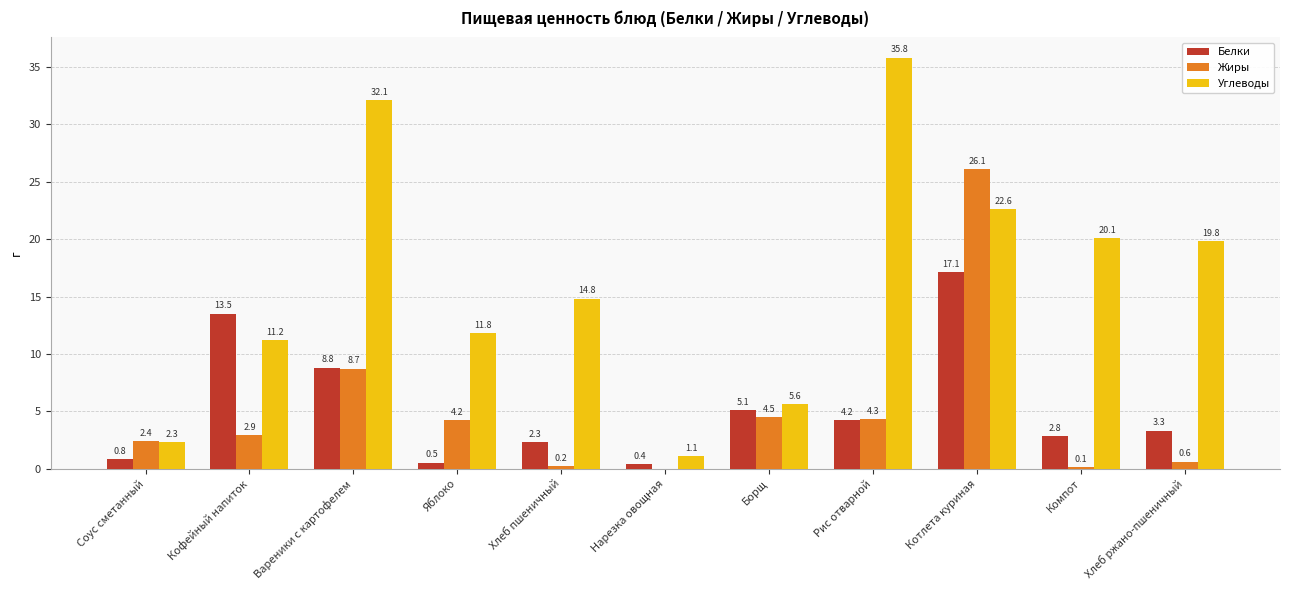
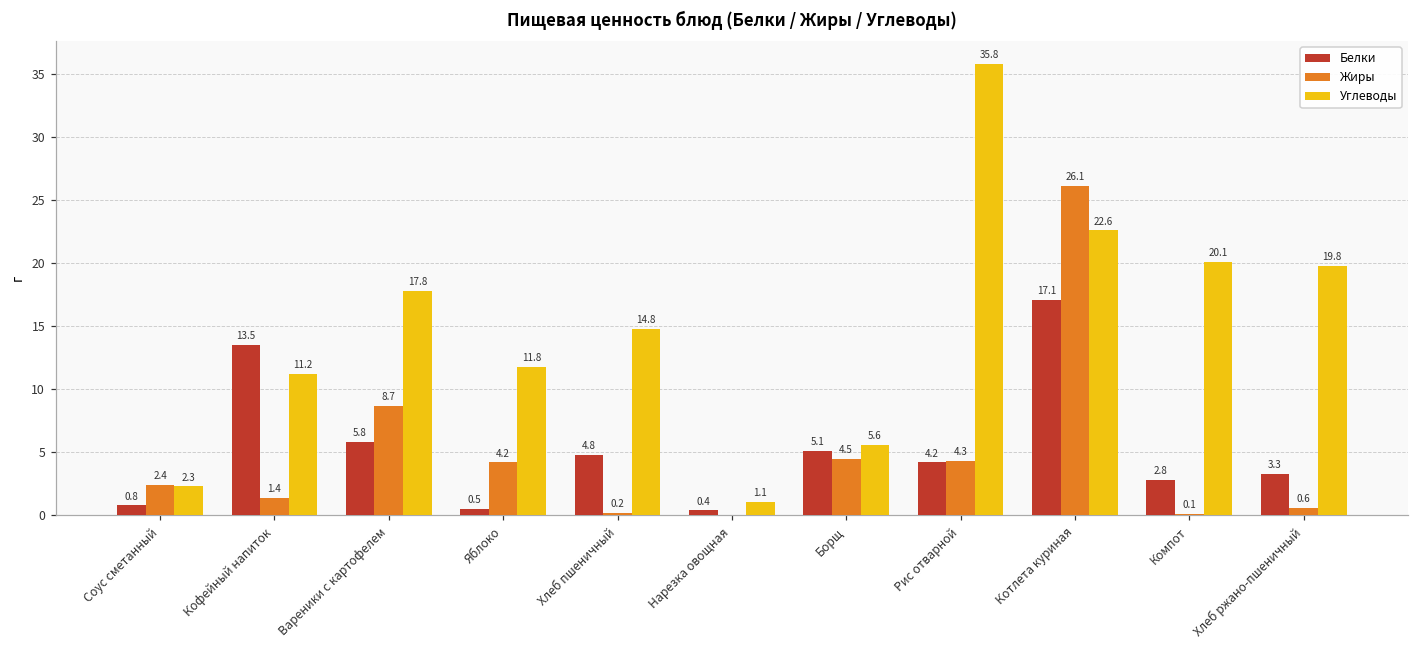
Жиры, Кофейный напиток: 2.9 -> 1.4
Белки, Вареники с картофелем: 8.8 -> 5.8
Углеводы, Вареники с картофелем: 32.1 -> 17.8
Белки, Хлеб пшеничный: 2.3 -> 4.8
